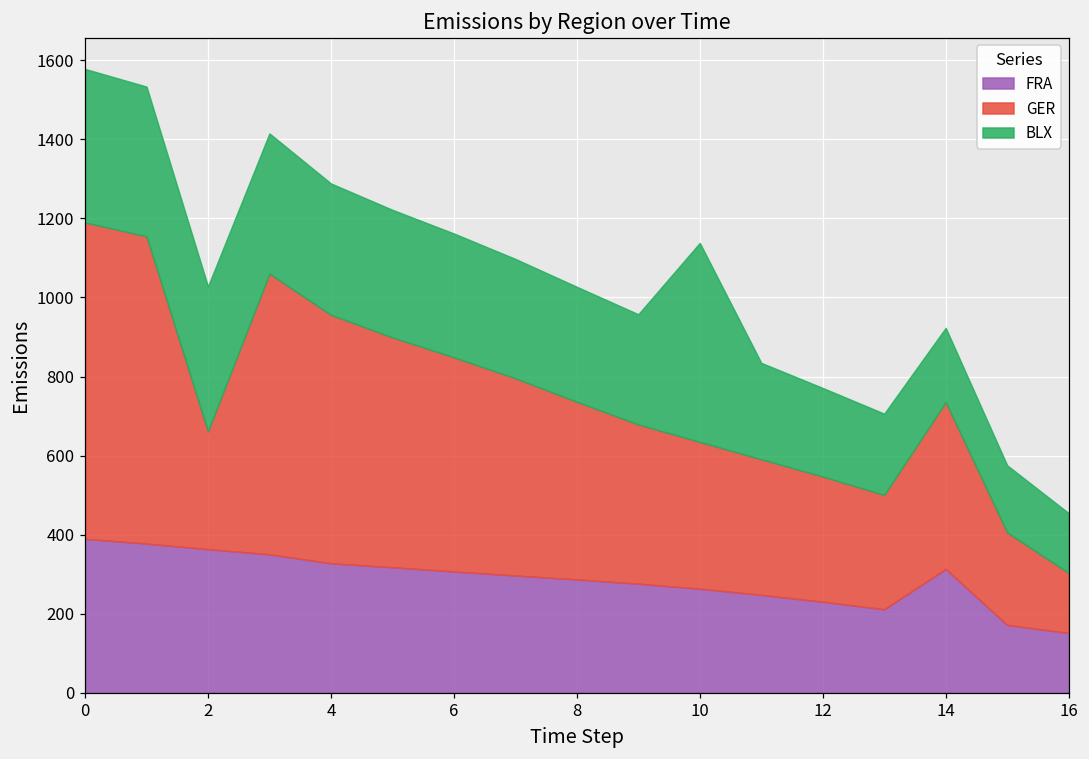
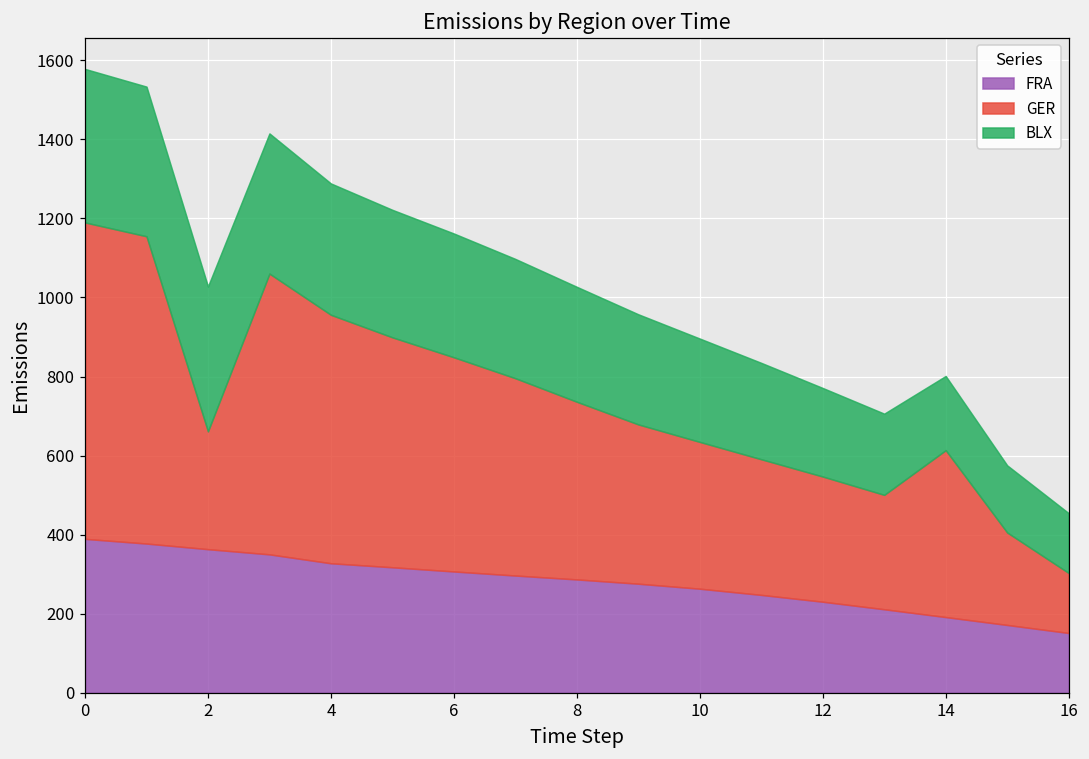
BLX, 10: 500 -> 260
FRA, 14: 310 -> 190
